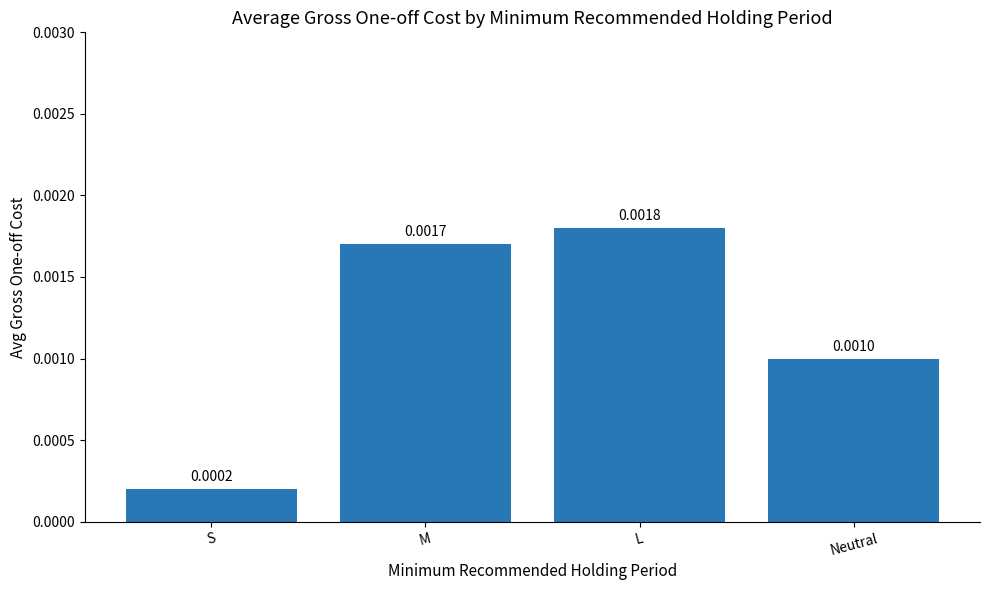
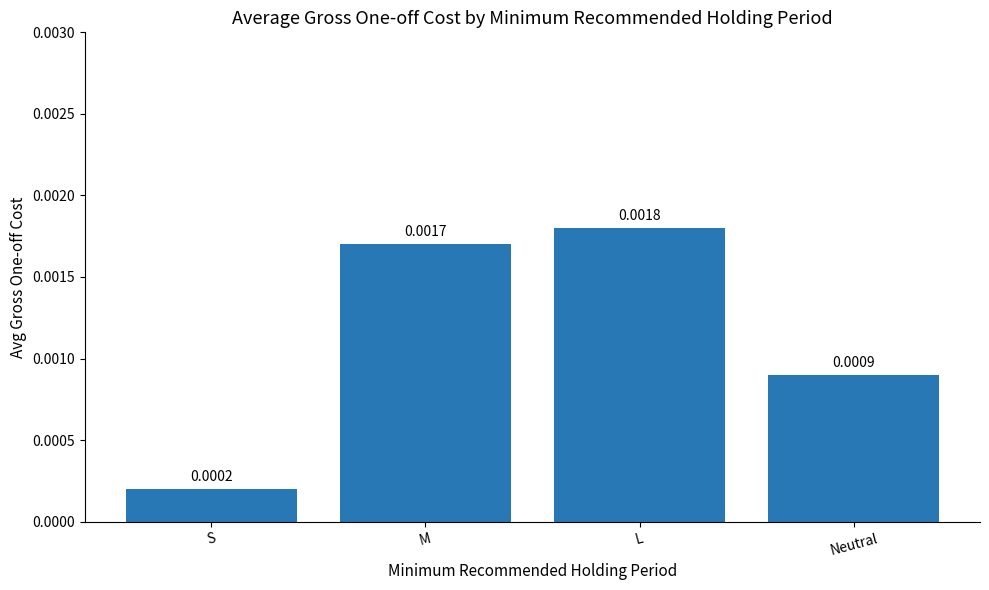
Neutral: 0.0010 -> 0.0009
